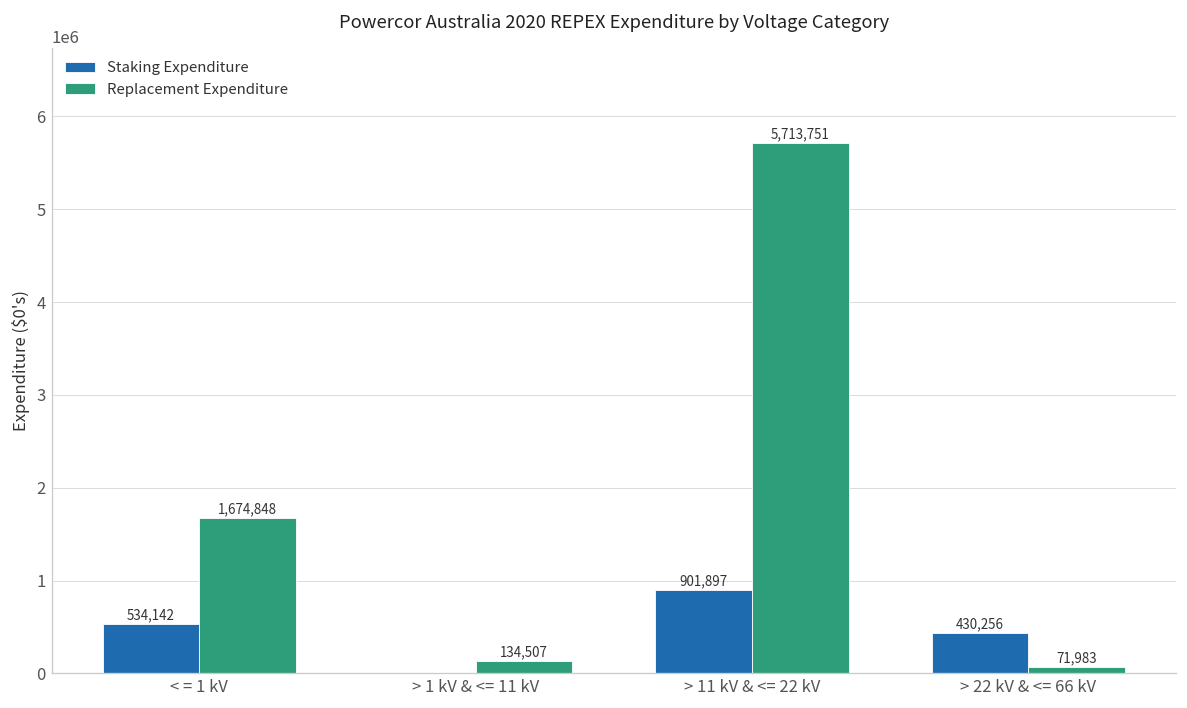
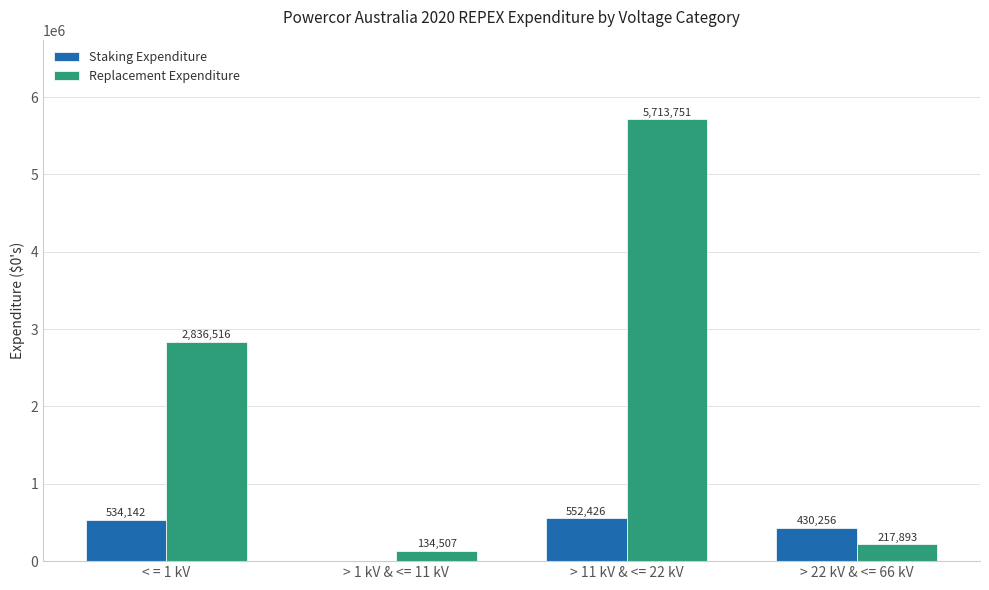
Replacement Expenditure, < = 1 kV: 1,674,848 -> 2,836,516
Staking Expenditure, > 11 kV & <= 22 kV: 901,897 -> 552,426
Replacement Expenditure, > 22 kV & <= 66 kV: 71,983 -> 217,893
